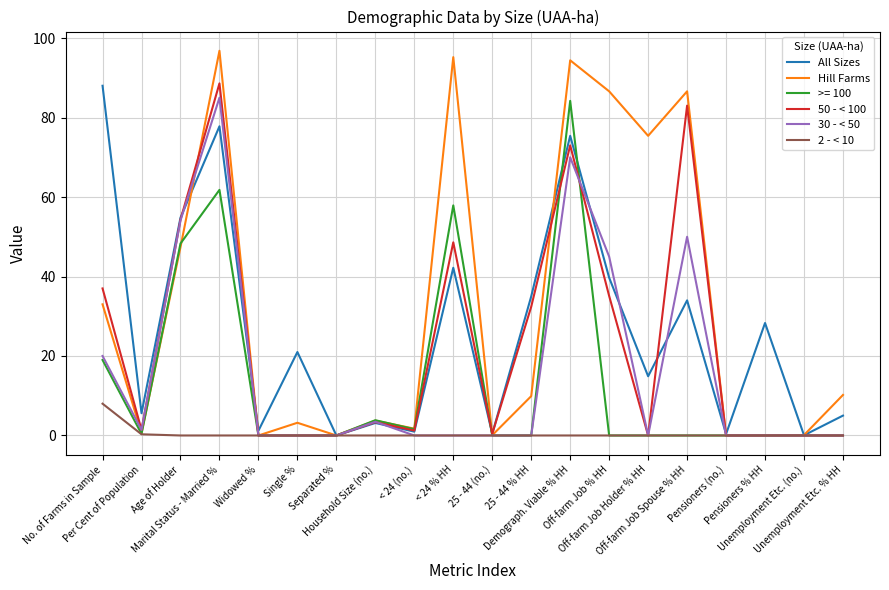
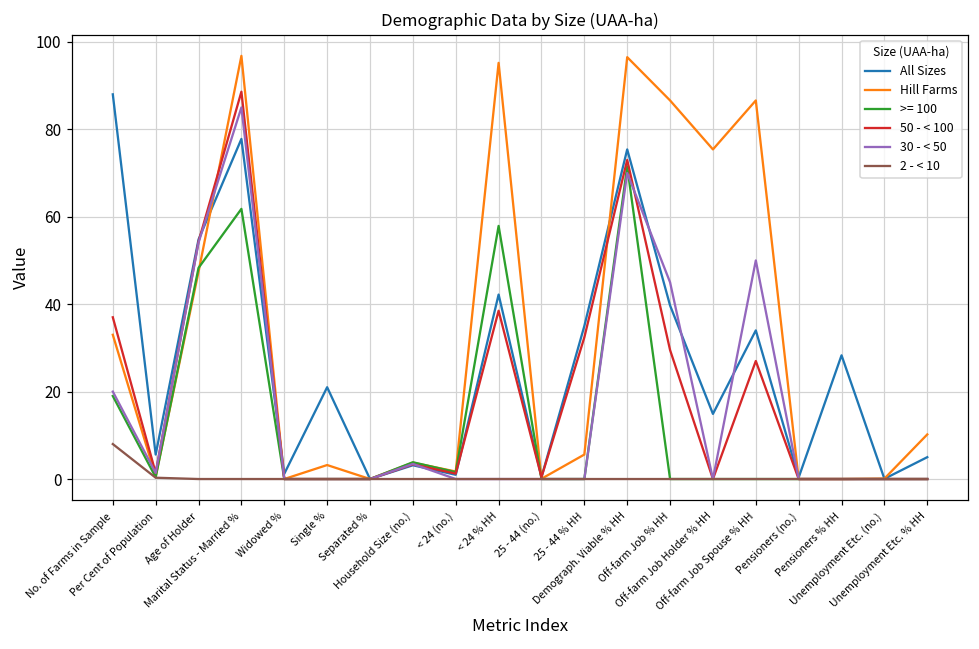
50 - < 100, < 24 % HH: 49 -> 39
Hill Farms, 25 - 44 % HH: 10 -> 6
Hill Farms, Demograph. Viable % HH: 94 -> 97
>= 100, Demograph. Viable % HH: 84 -> 72
50 - < 100, Off-farm Job % HH: 35 -> 30
50 - < 100, Off-farm Job Spouse % HH: 83 -> 27
